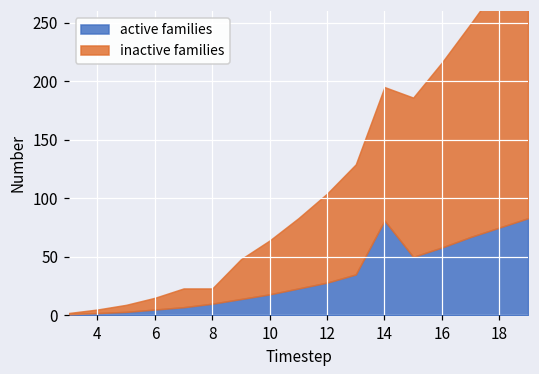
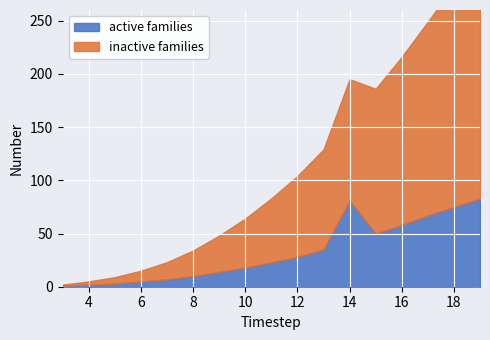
inactive families, 8: 13 -> 24
